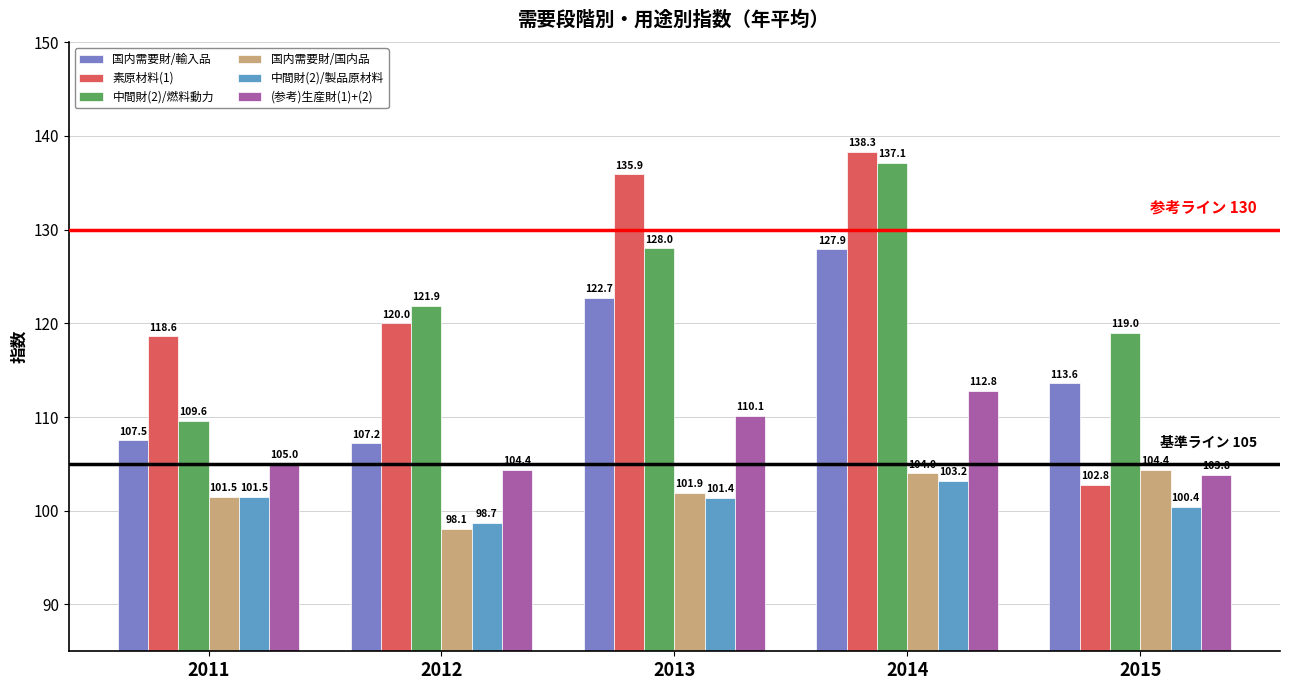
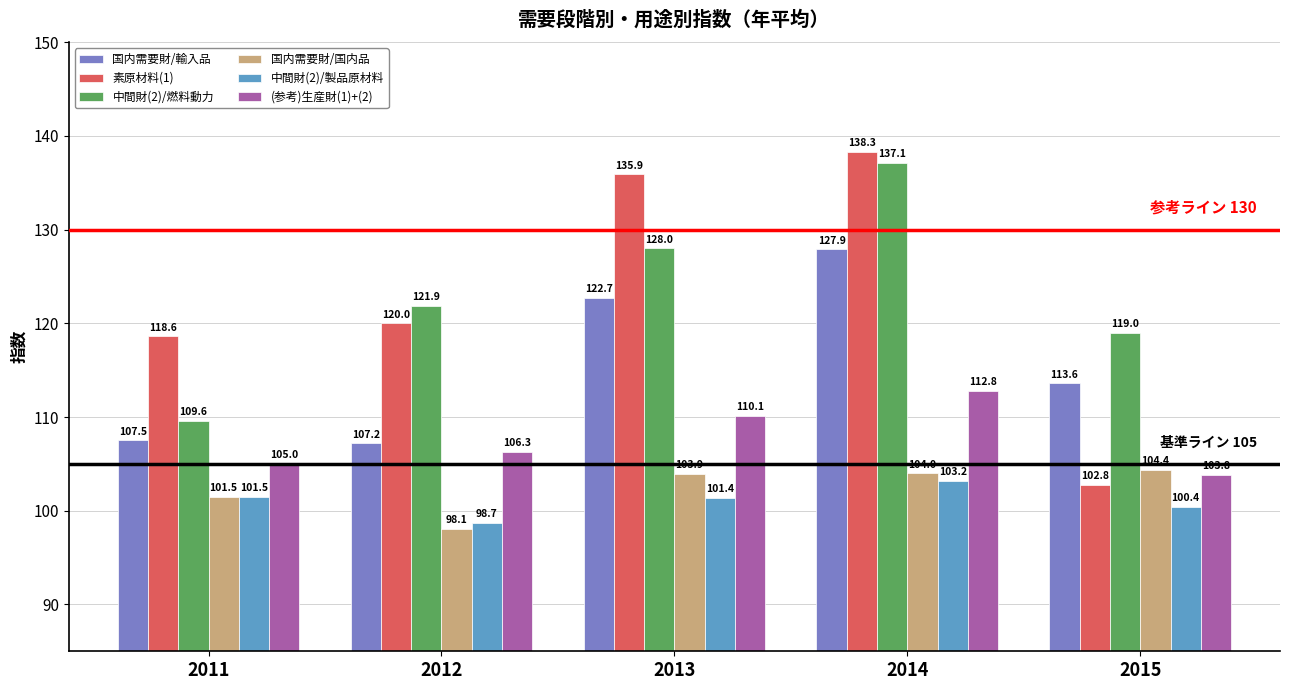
(参考)生産財(1)+(2), 2012: 104.4 -> 106.3
国内需要財/国内品, 2013: 101.9 -> 103.9
